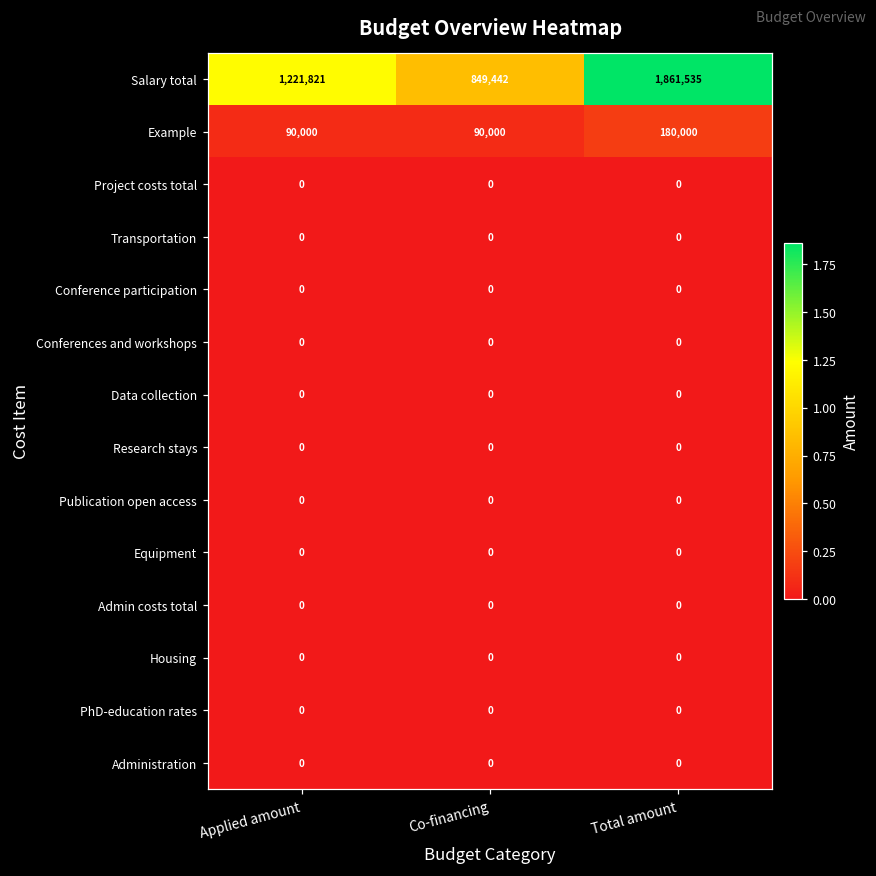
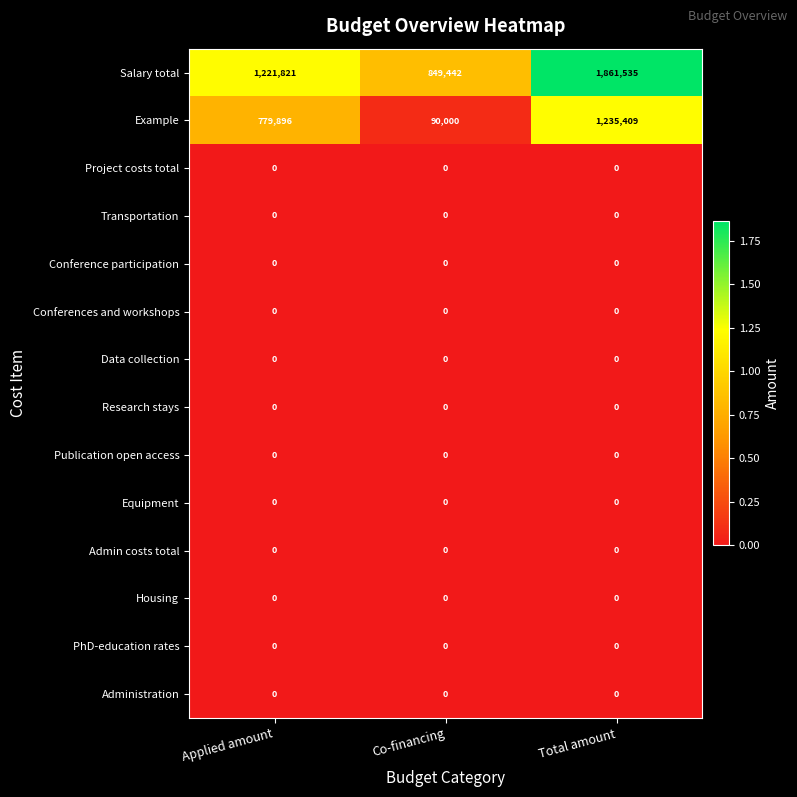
Example, Applied amount: 90,000 -> 779,896
Example, Total amount: 180,000 -> 1,235,409
